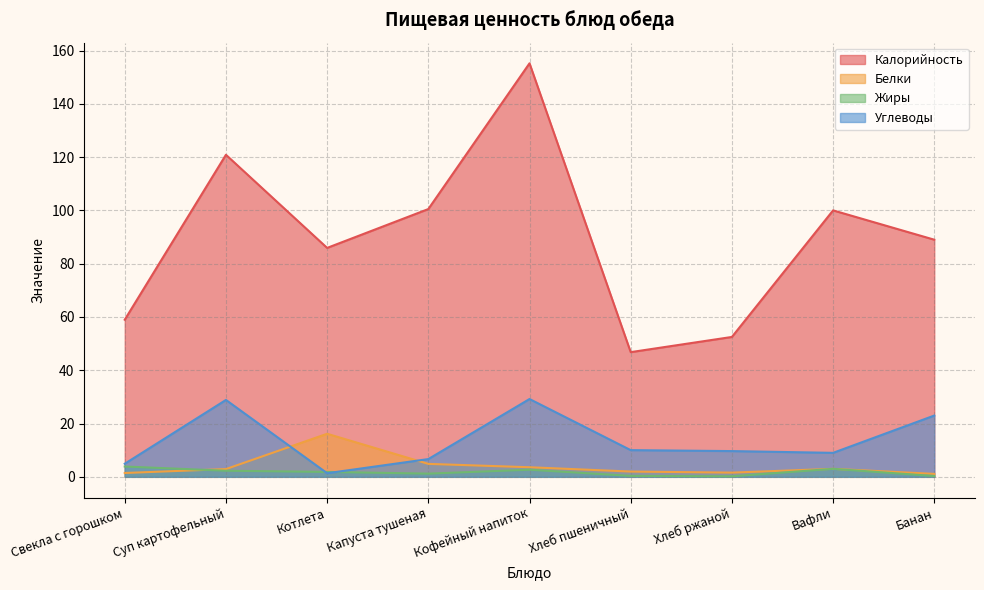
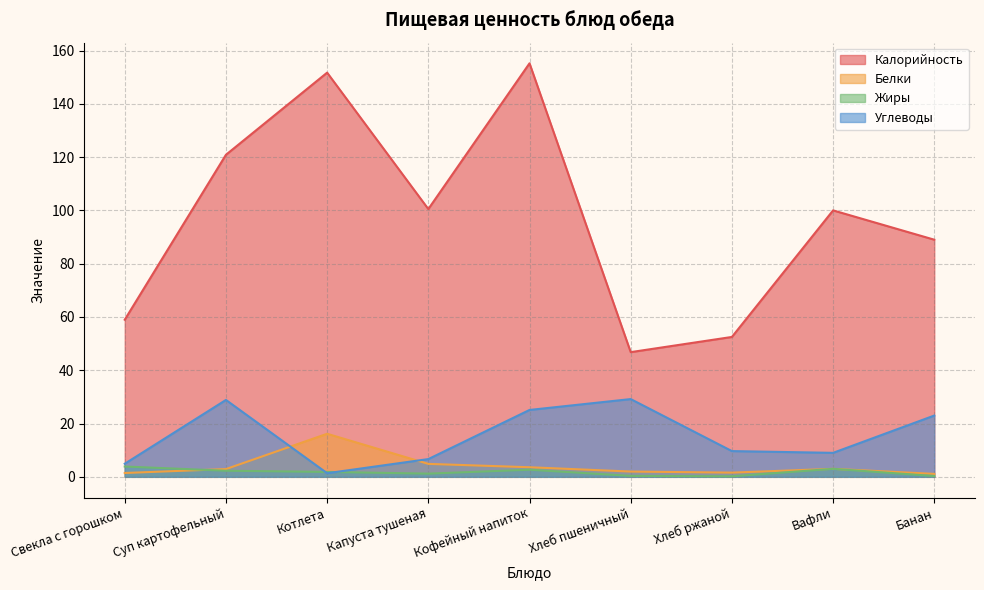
Калорийность, Котлета: 86 -> 152
Углеводы, Кофейный напиток: 29 -> 25
Углеводы, Хлеб пшеничный: 10 -> 29
